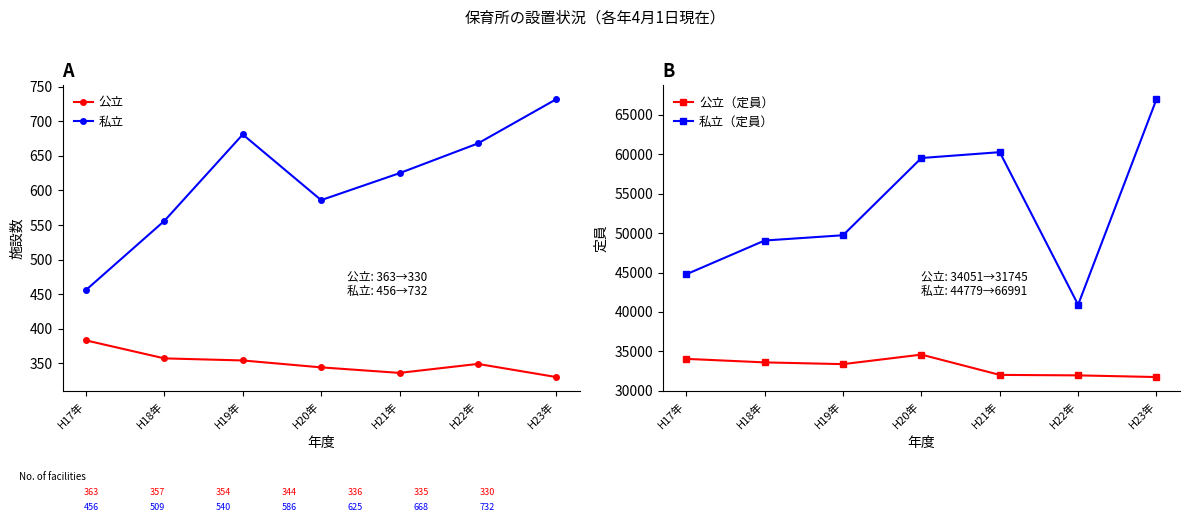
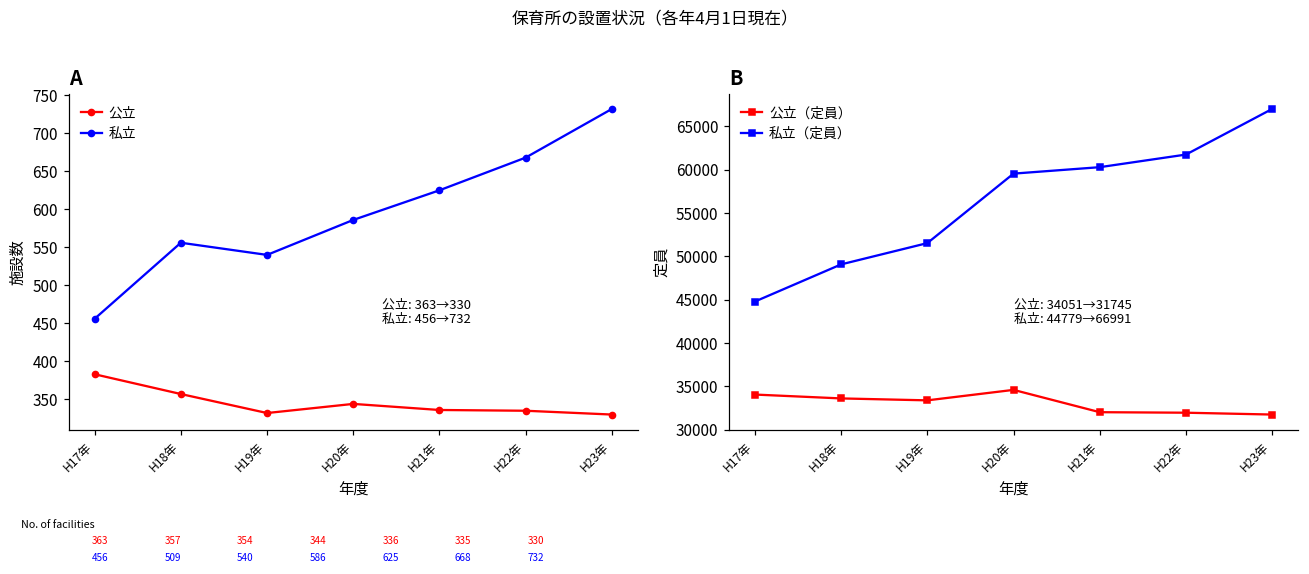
A, 公立, H19年: 350 -> 330
A, 私立, H19年: 680 -> 540
A, 公立, H22年: 350 -> 340
B, 私立（定員）, H19年: 50000 -> 52000
B, 私立（定員）, H22年: 41000 -> 62000
